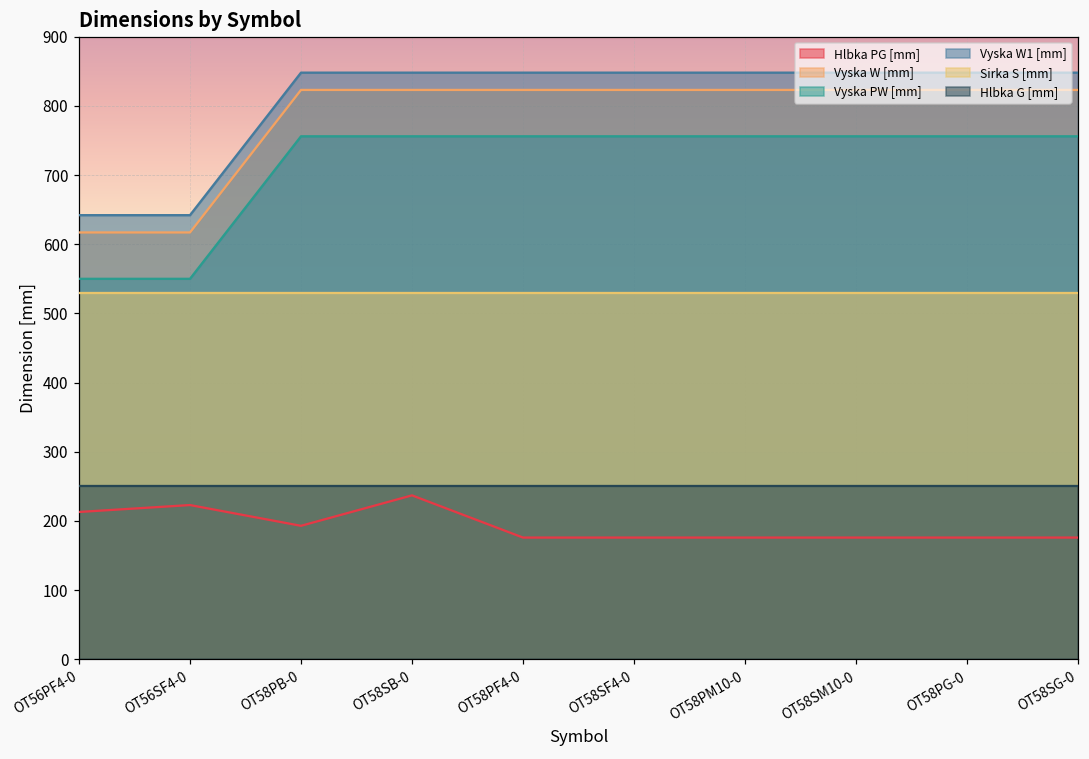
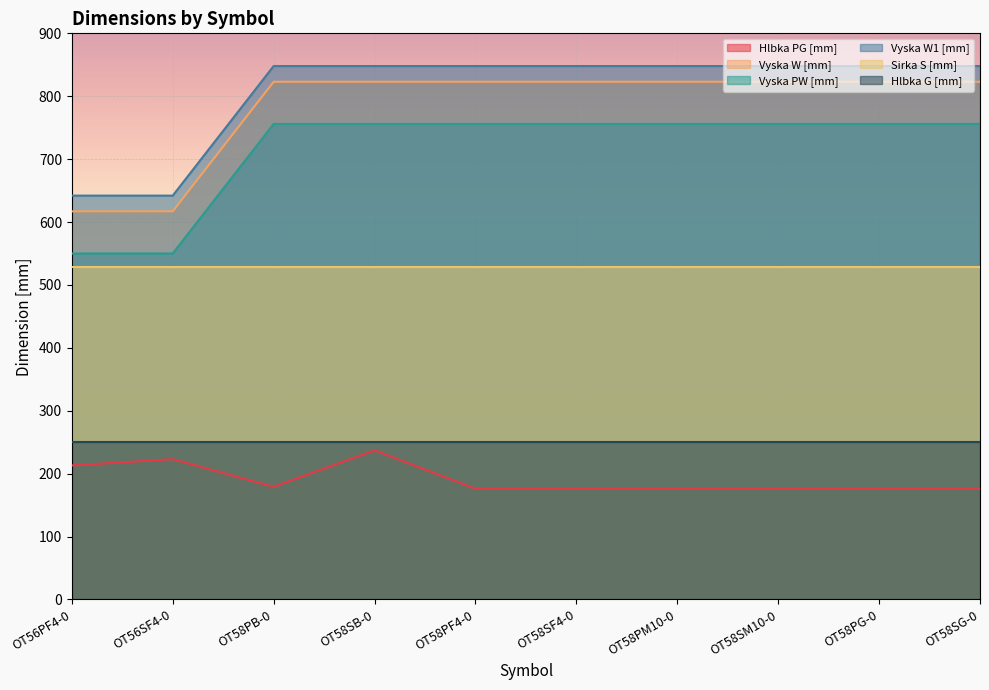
Hlbka PG [mm], OT58PB-0: 190 -> 180
